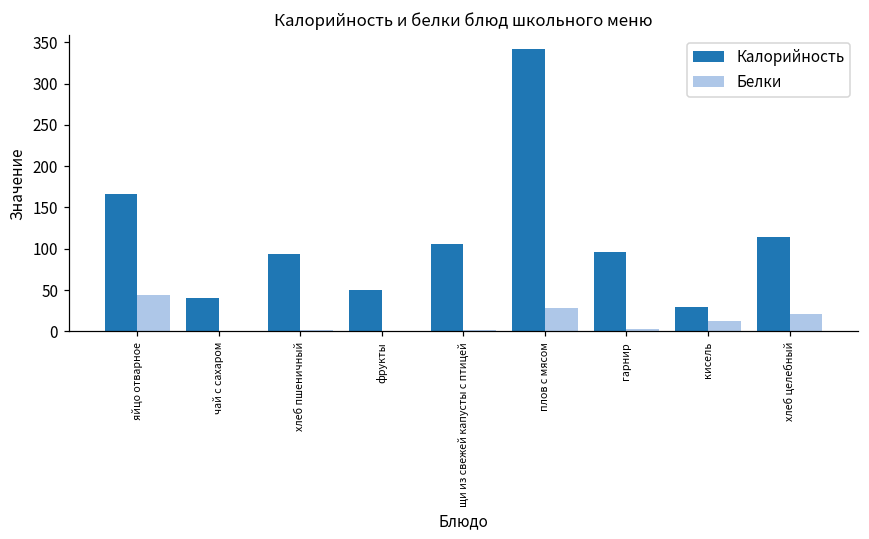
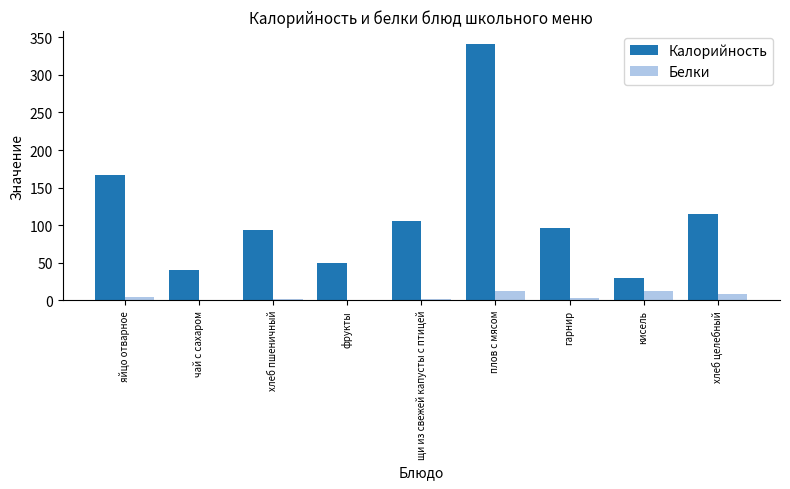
Белки, яйцо отварное: 40 -> 0
Белки, плов с мясом: 30 -> 10
Белки, хлеб целебный: 20 -> 10
